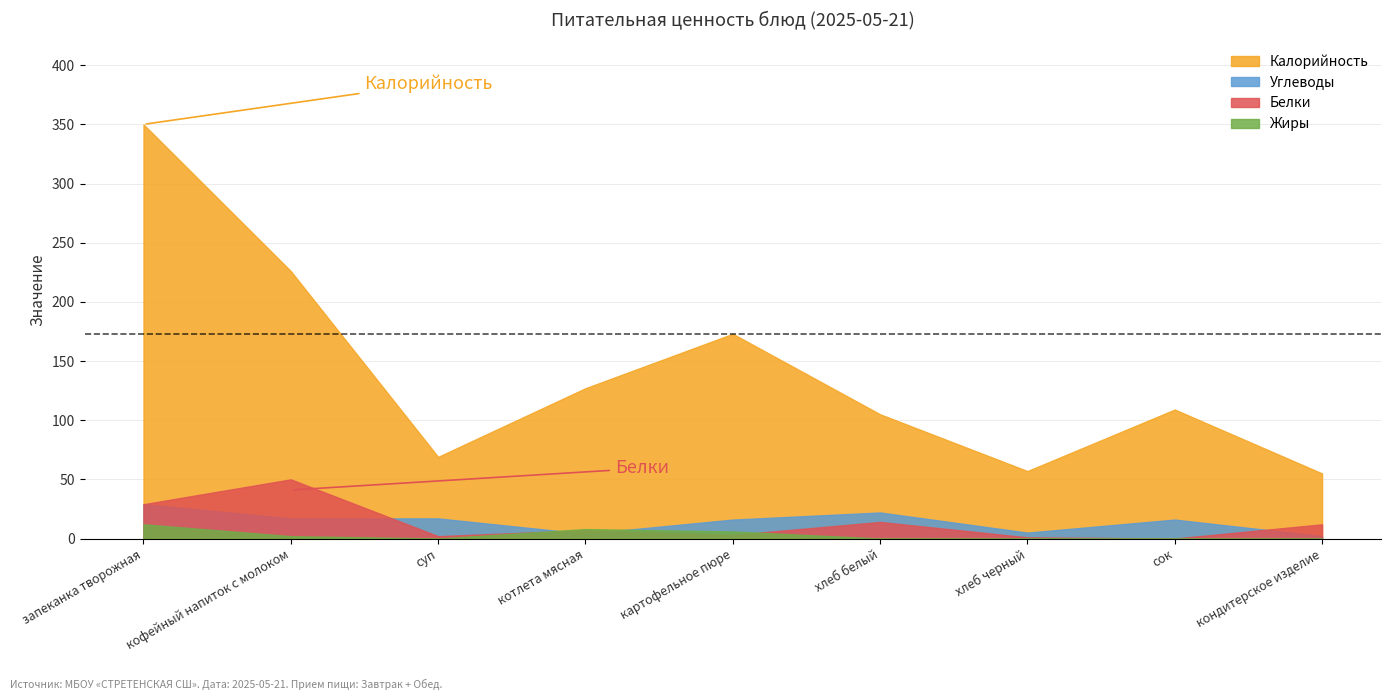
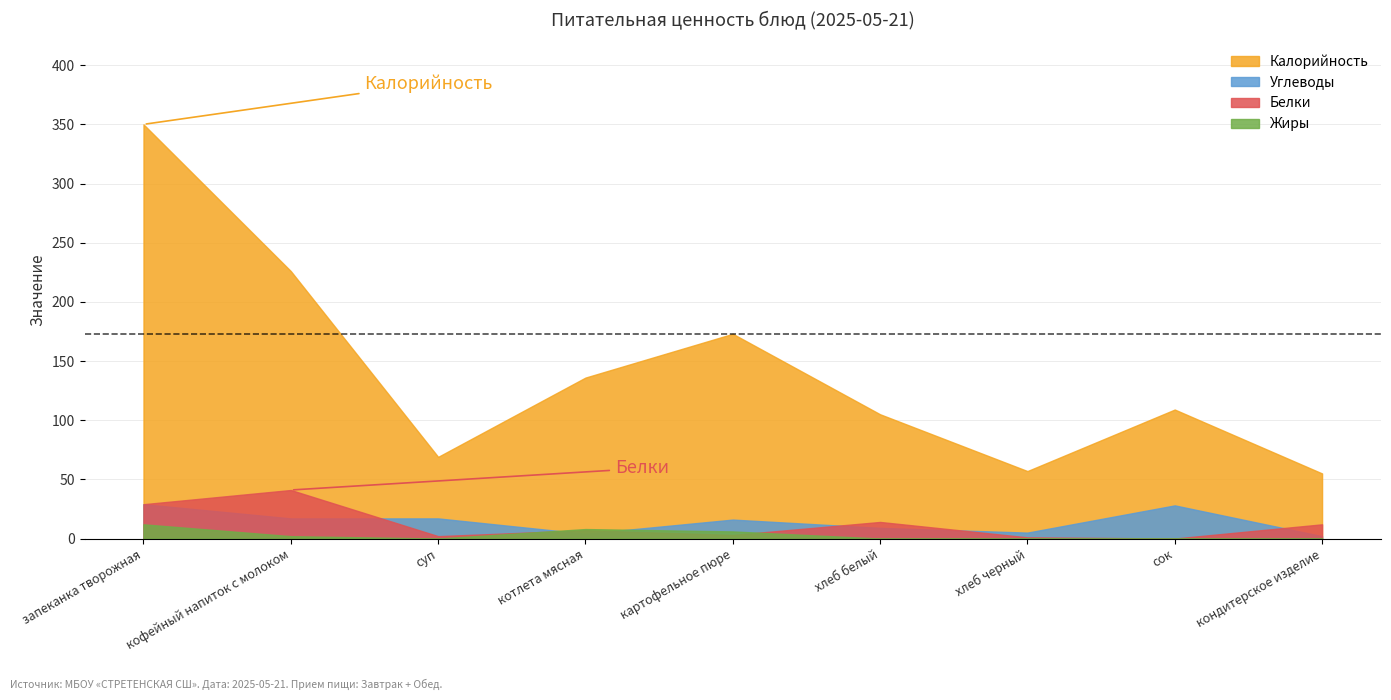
Белки, кофейный напиток с молоком: 50 -> 41
Калорийность, котлета мясная: 127 -> 136
Углеводы, хлеб белый: 22 -> 9
Углеводы, сок: 16 -> 28
